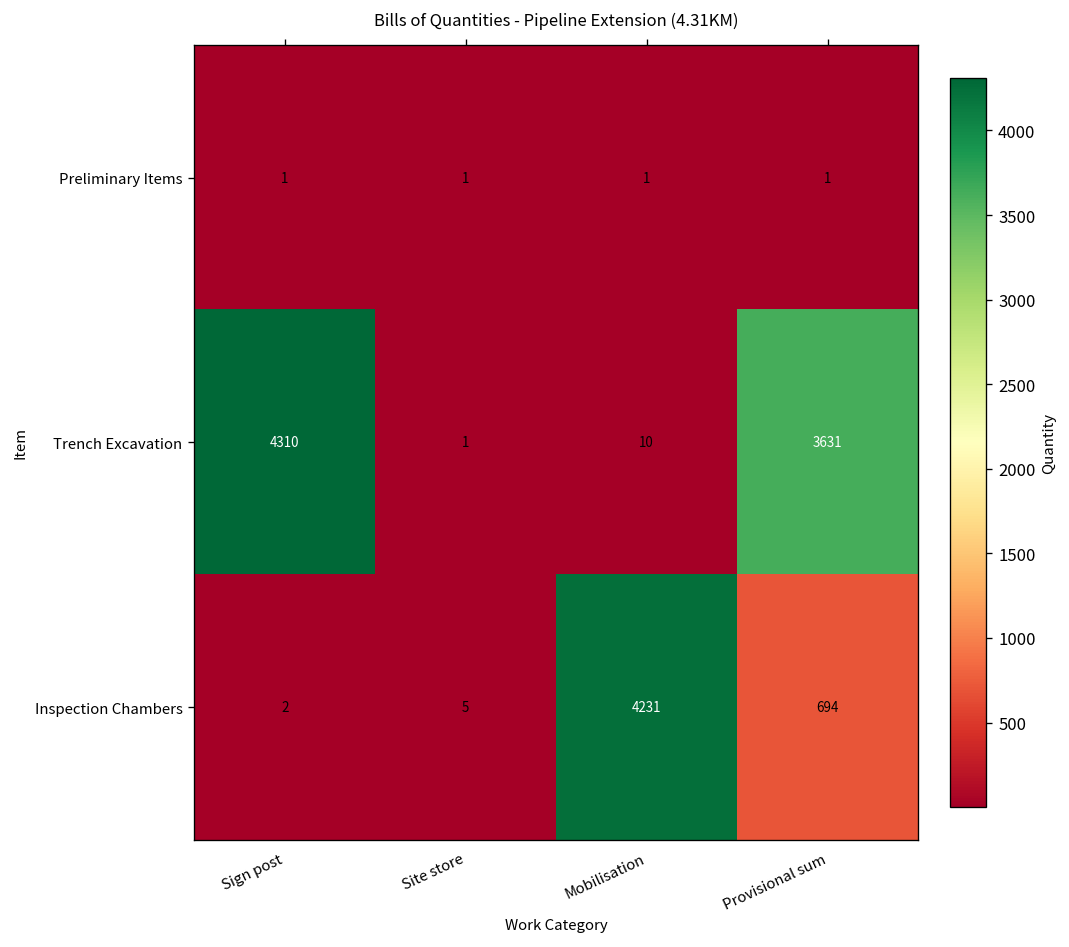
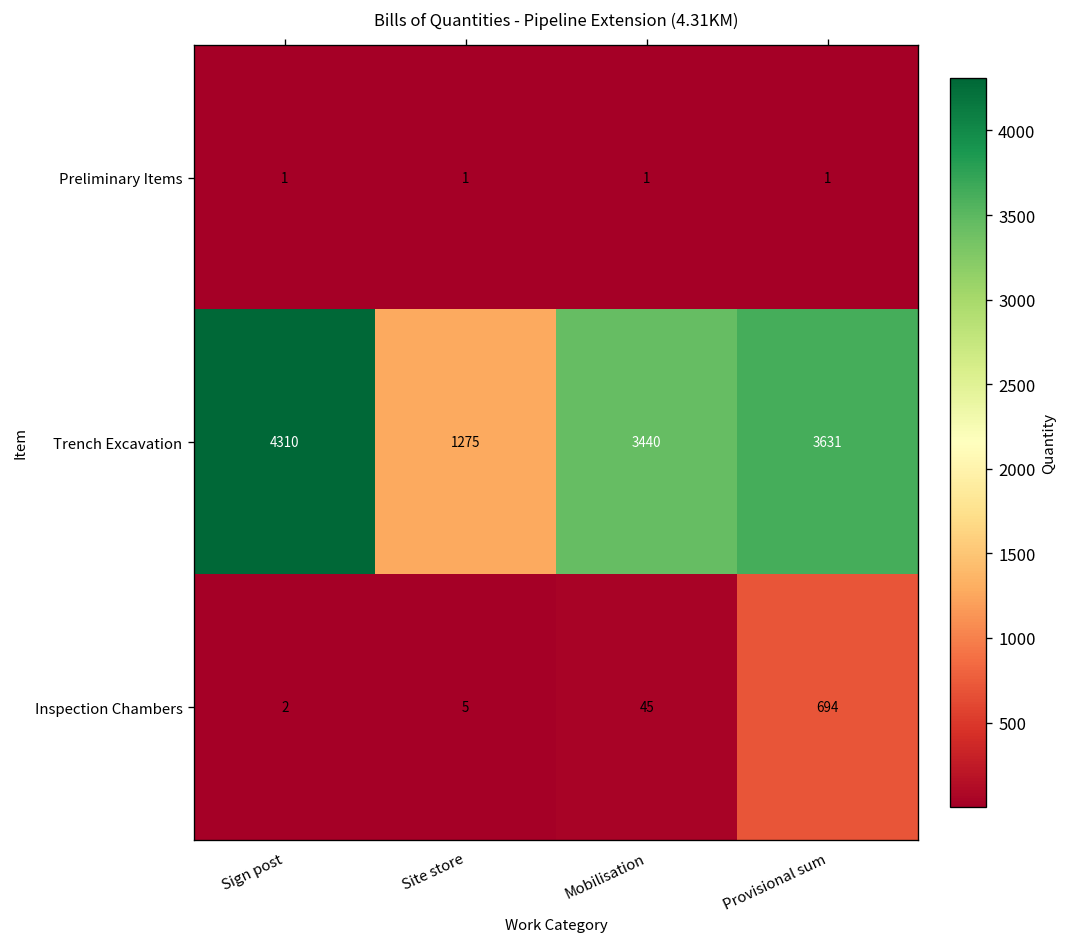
Trench Excavation, Site store: 1 -> 1275
Trench Excavation, Mobilisation: 10 -> 3440
Inspection Chambers, Mobilisation: 4231 -> 45
